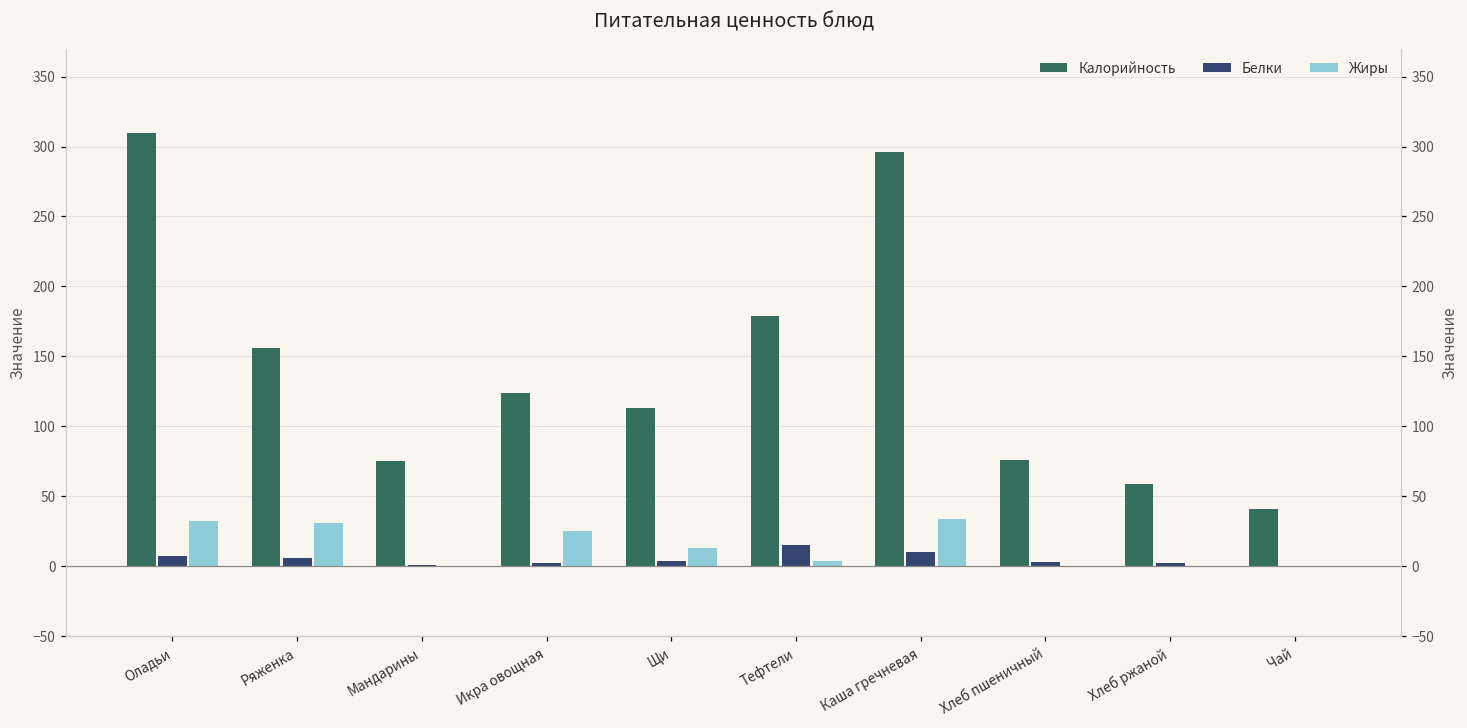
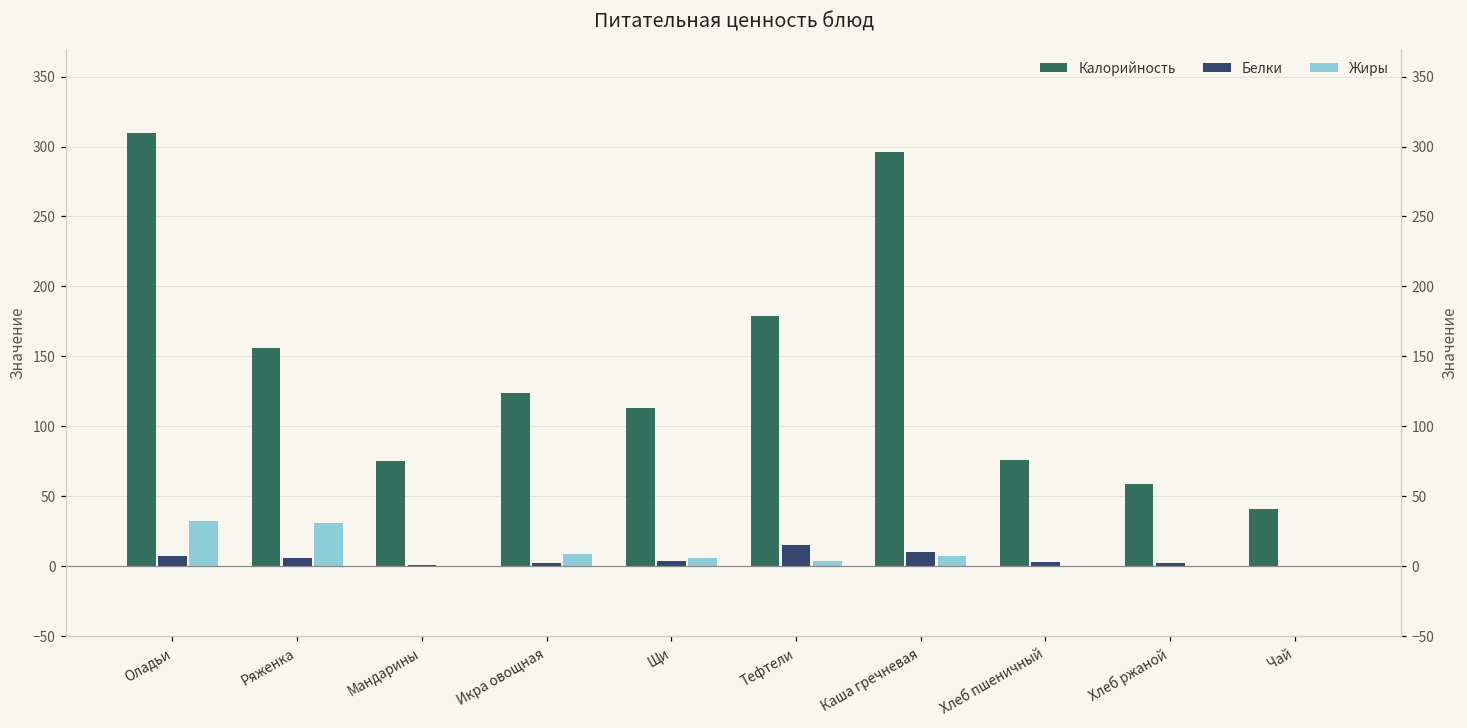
Жиры, Икра овощная: 25 -> 9
Жиры, Щи: 13 -> 6
Жиры, Каша гречневая: 34 -> 7
